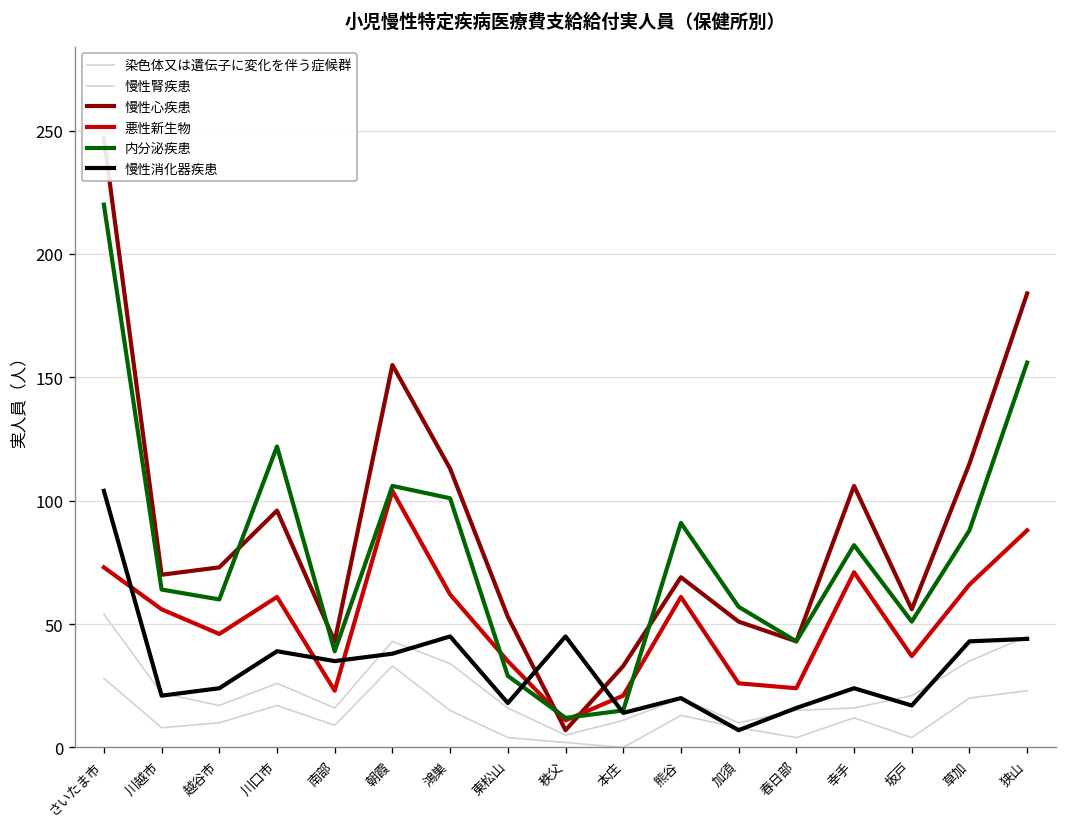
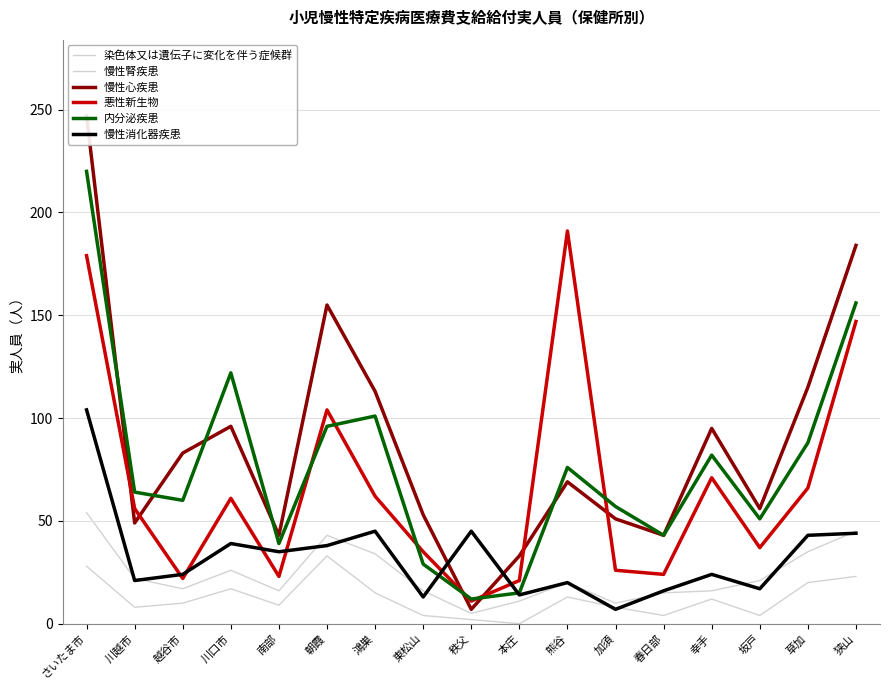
悪性新生物, さいたま市: 73 -> 179
慢性心疾患, 川越市: 70 -> 49
慢性心疾患, 越谷市: 73 -> 83
悪性新生物, 越谷市: 46 -> 22
内分泌疾患, 朝霞: 106 -> 96
慢性消化器疾患, 東松山: 18 -> 13
悪性新生物, 熊谷: 61 -> 191
内分泌疾患, 熊谷: 91 -> 76
慢性心疾患, 幸手: 106 -> 95
悪性新生物, 狭山: 88 -> 147
